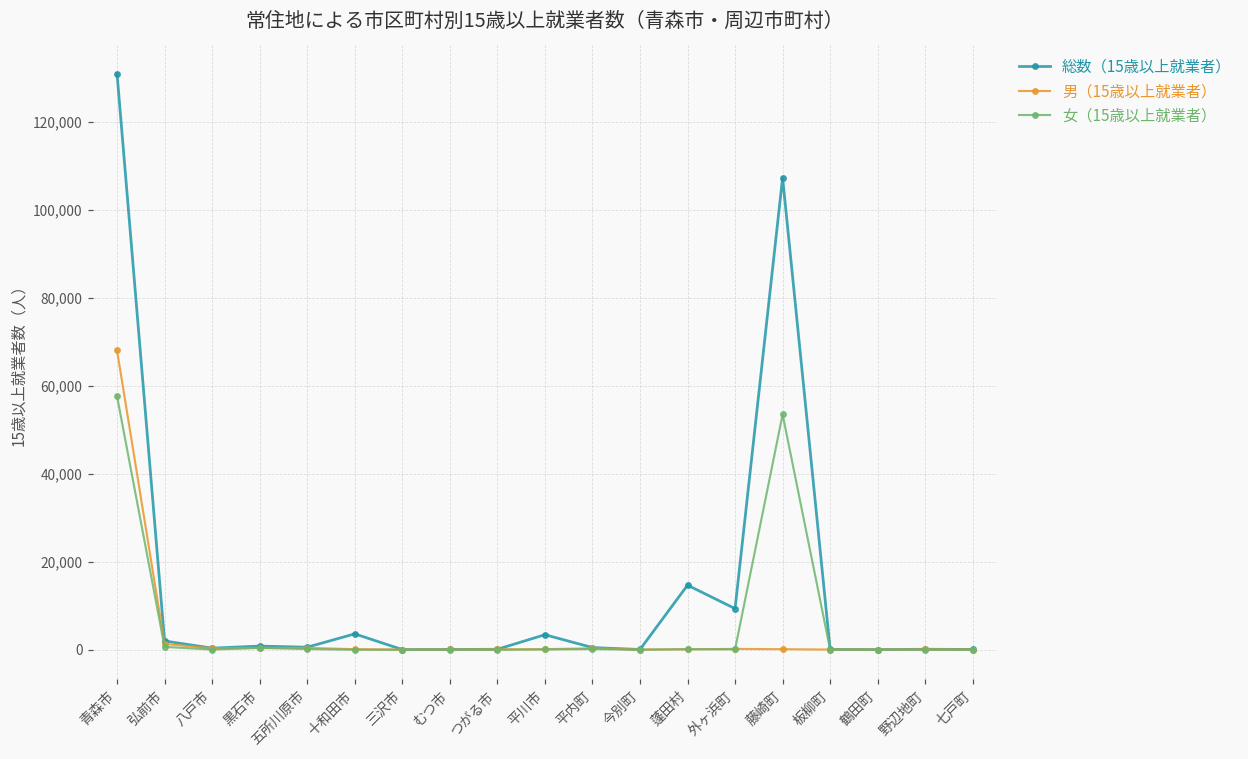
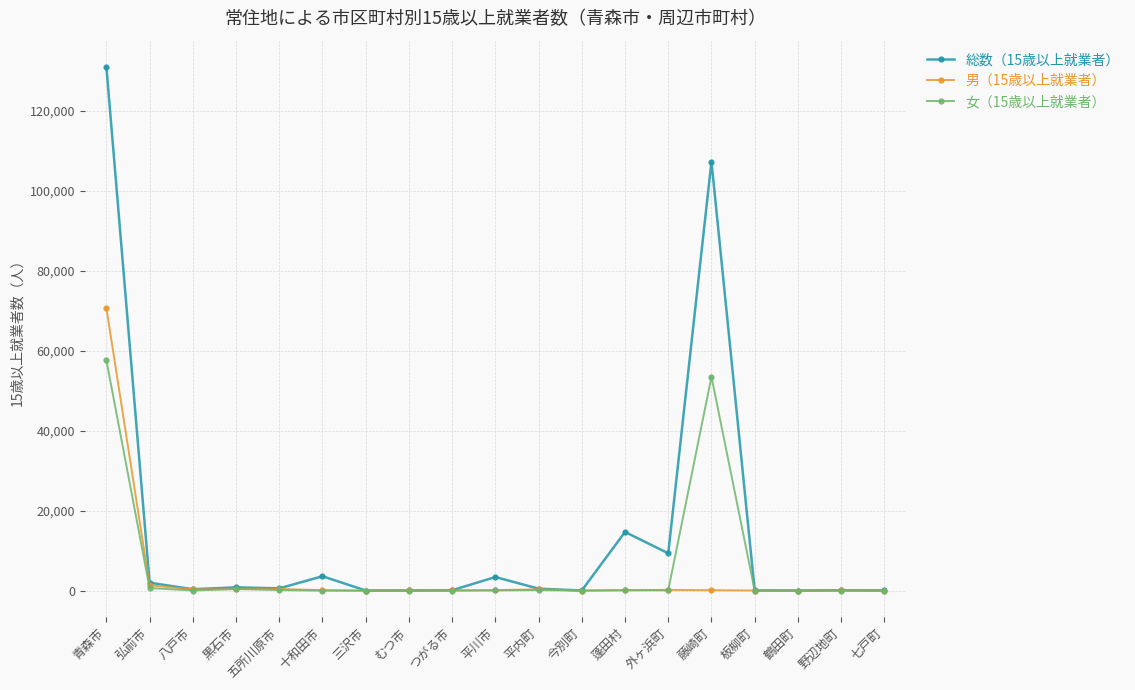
男（15歳以上就業者）, 青森市: 68,000 -> 71,000
